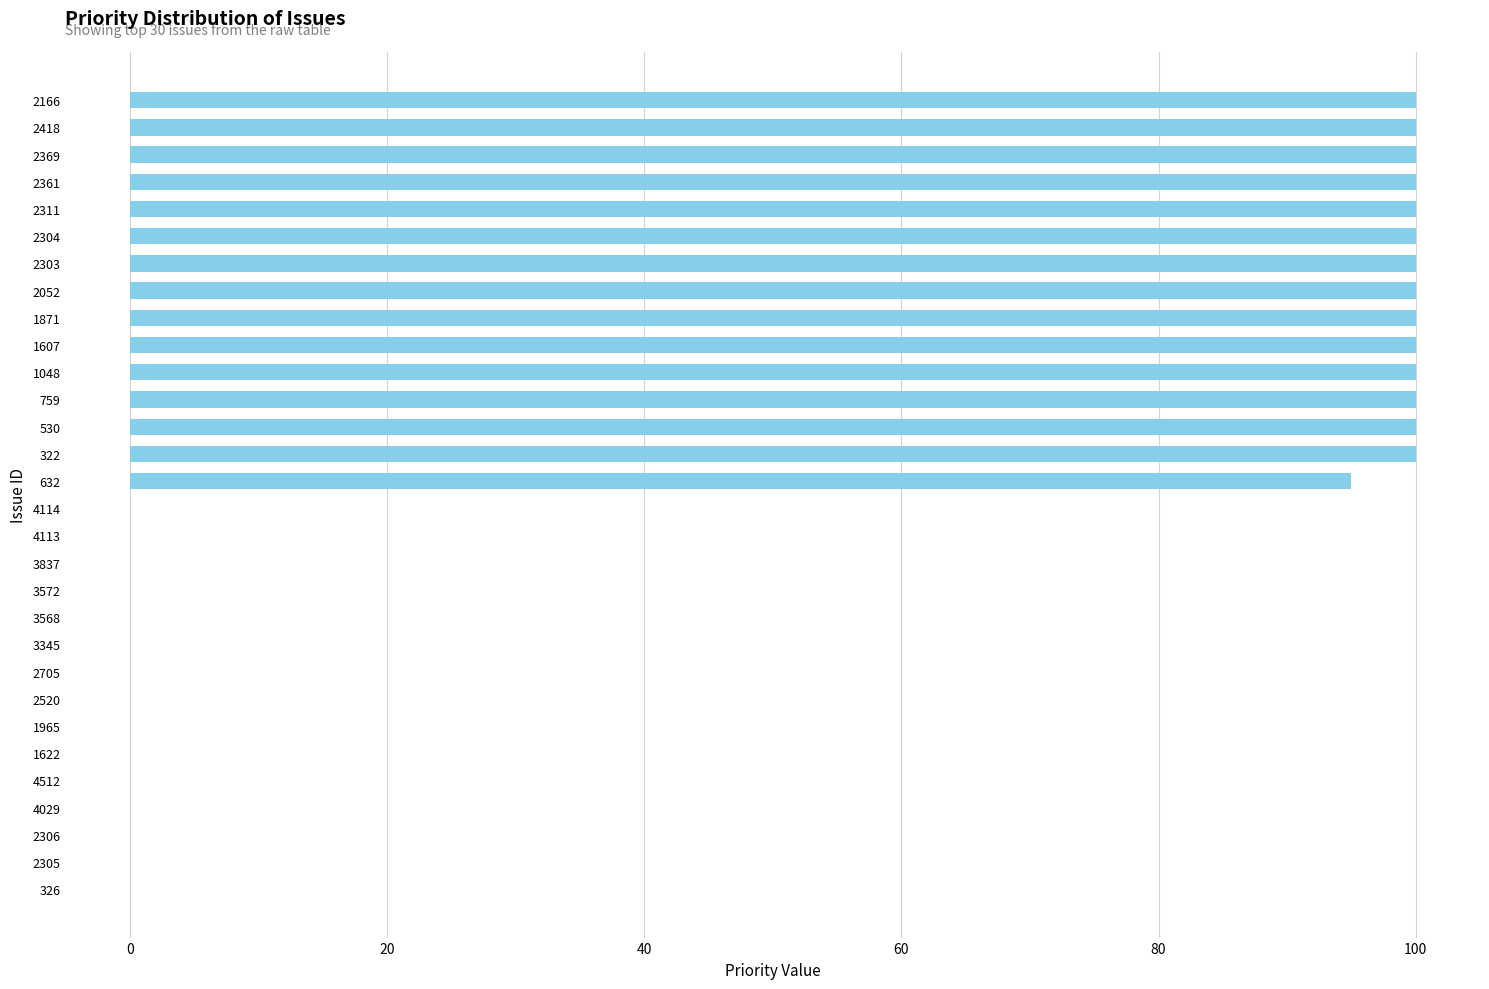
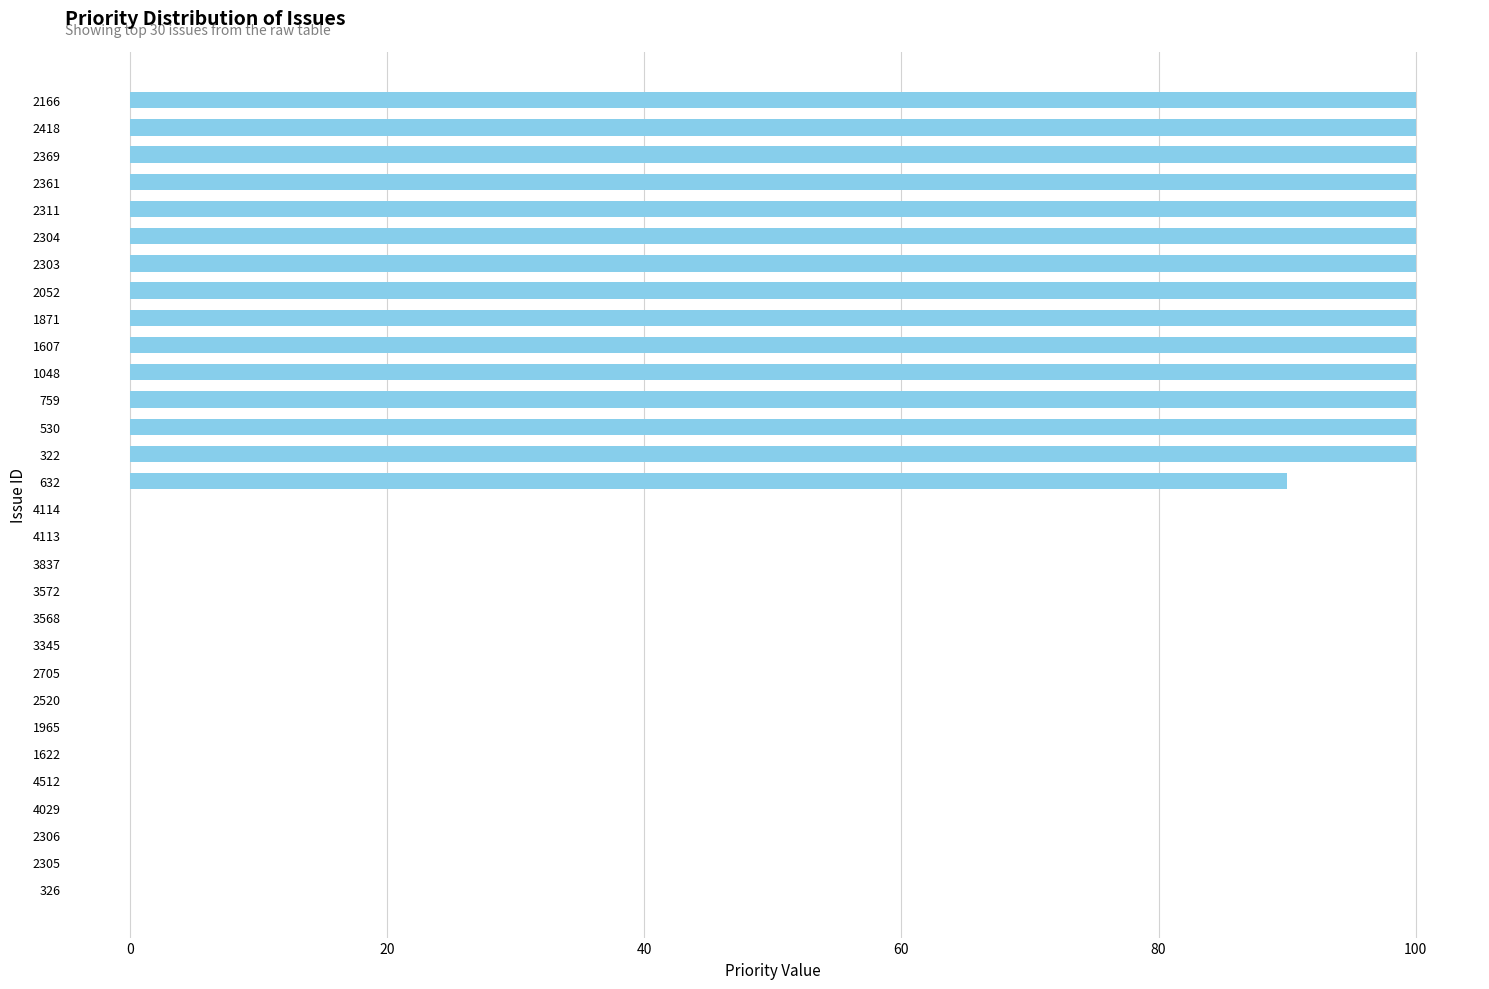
632: 95 -> 90
